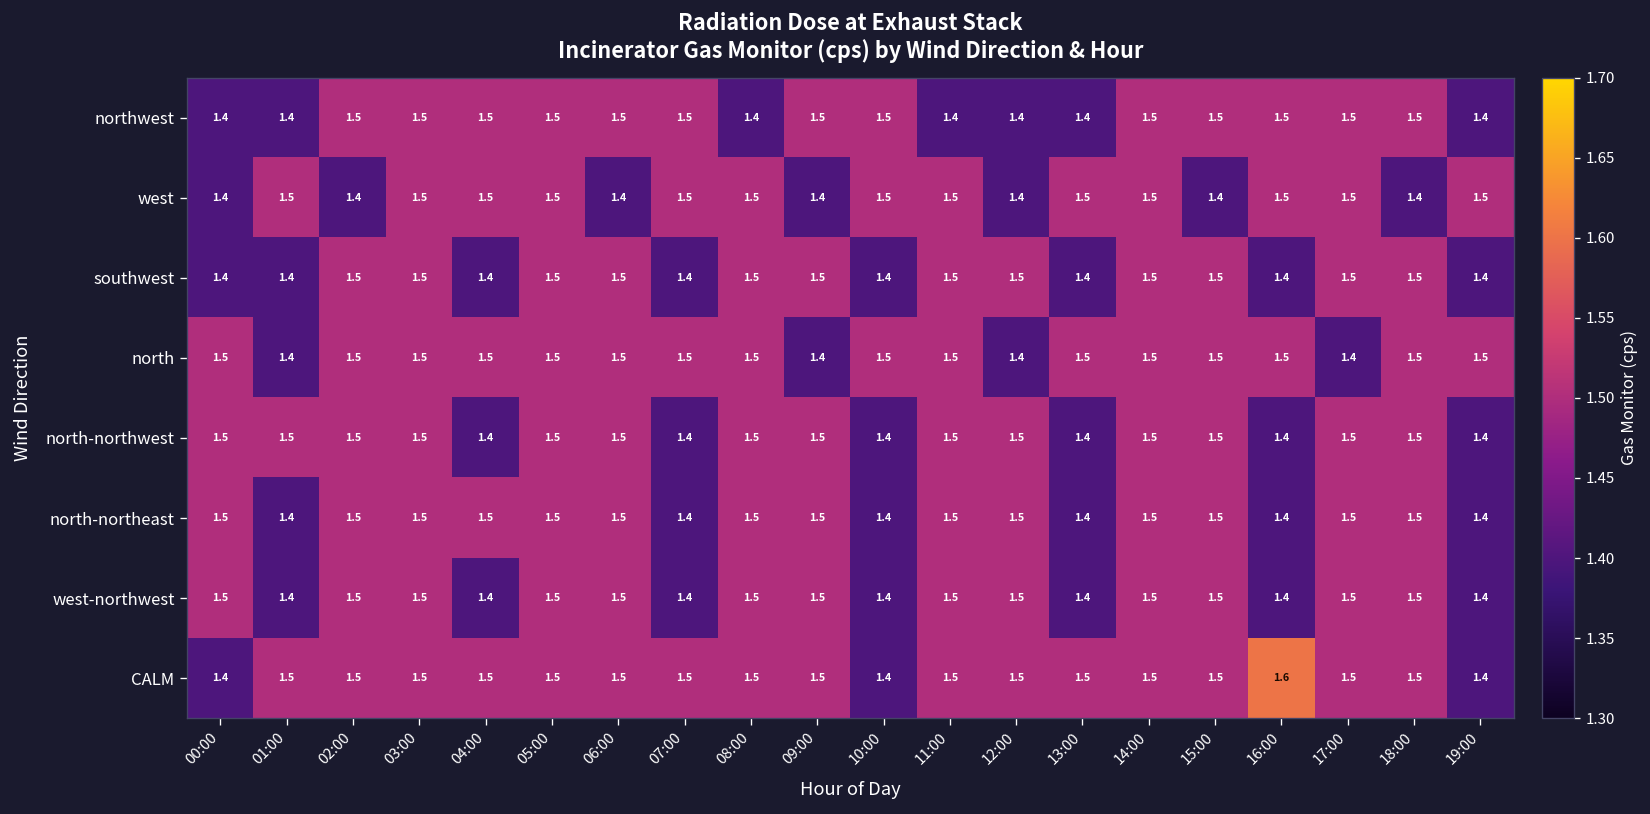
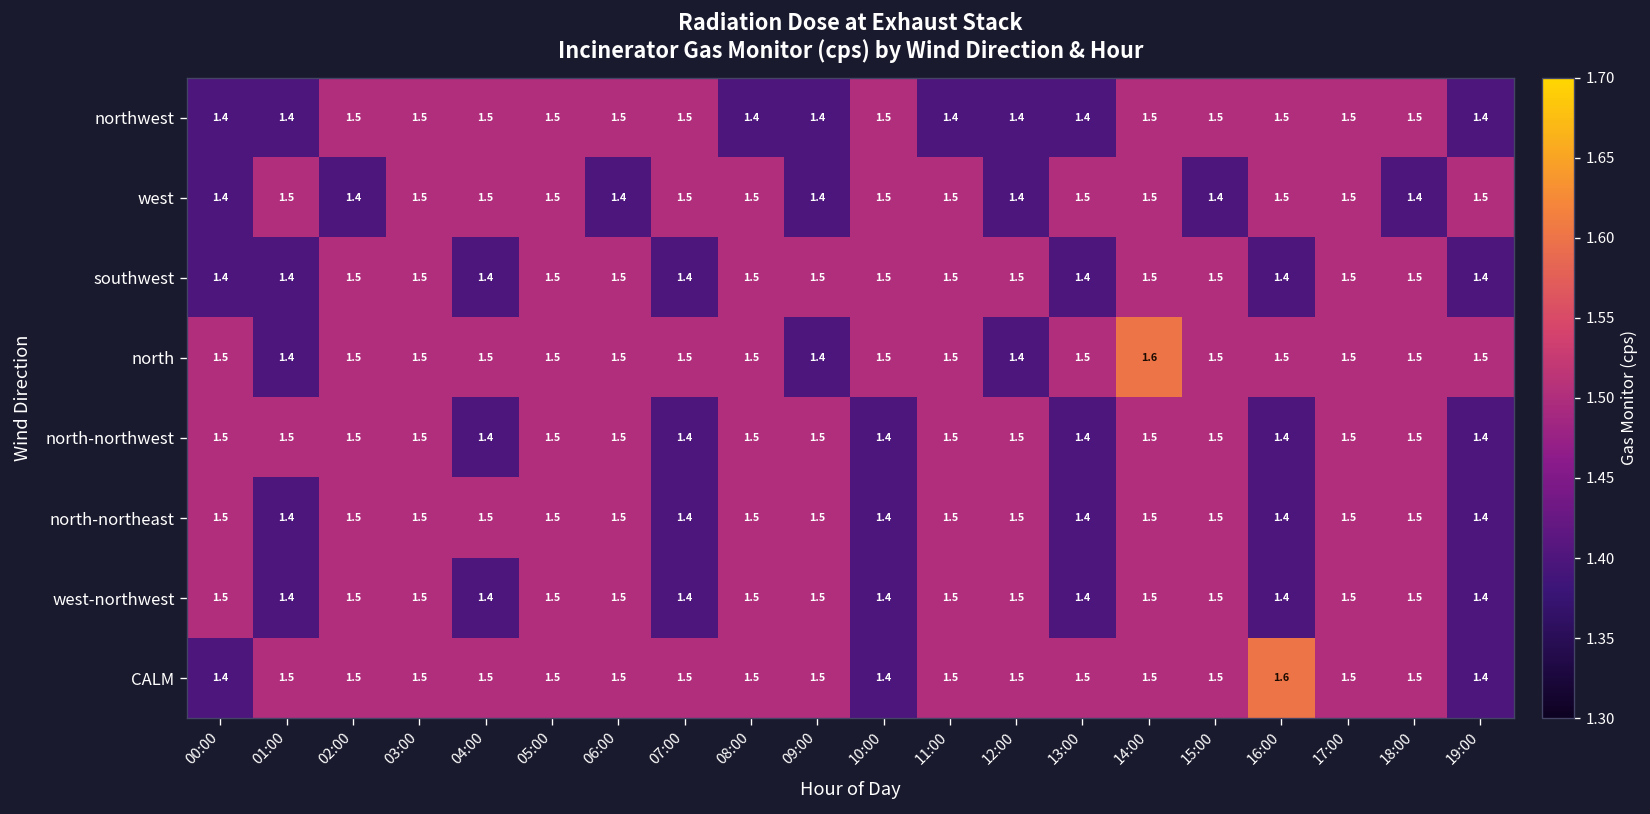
northwest, 09:00: 1.5 -> 1.4
southwest, 10:00: 1.4 -> 1.5
north, 14:00: 1.5 -> 1.6
north, 17:00: 1.4 -> 1.5
